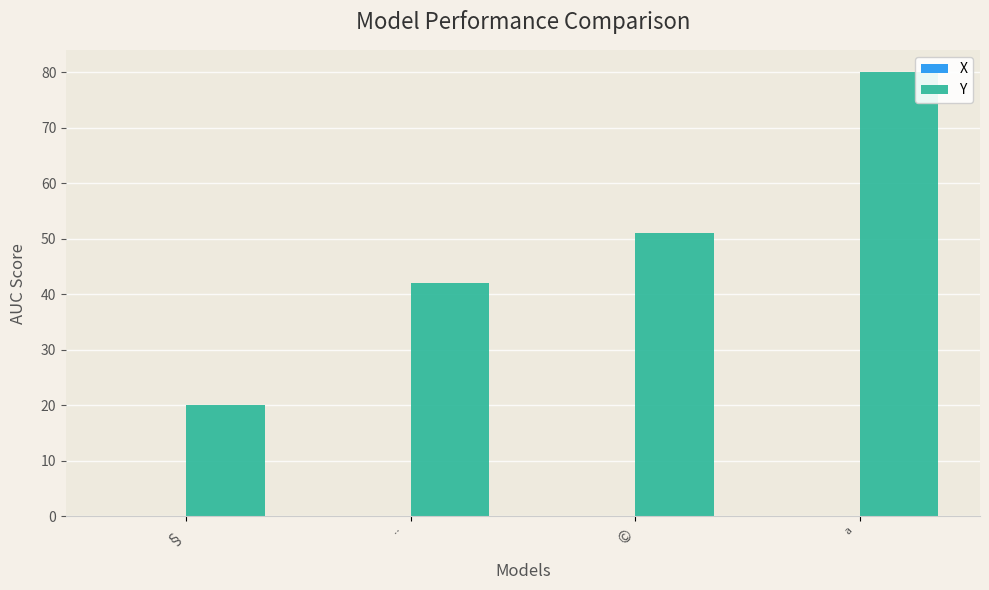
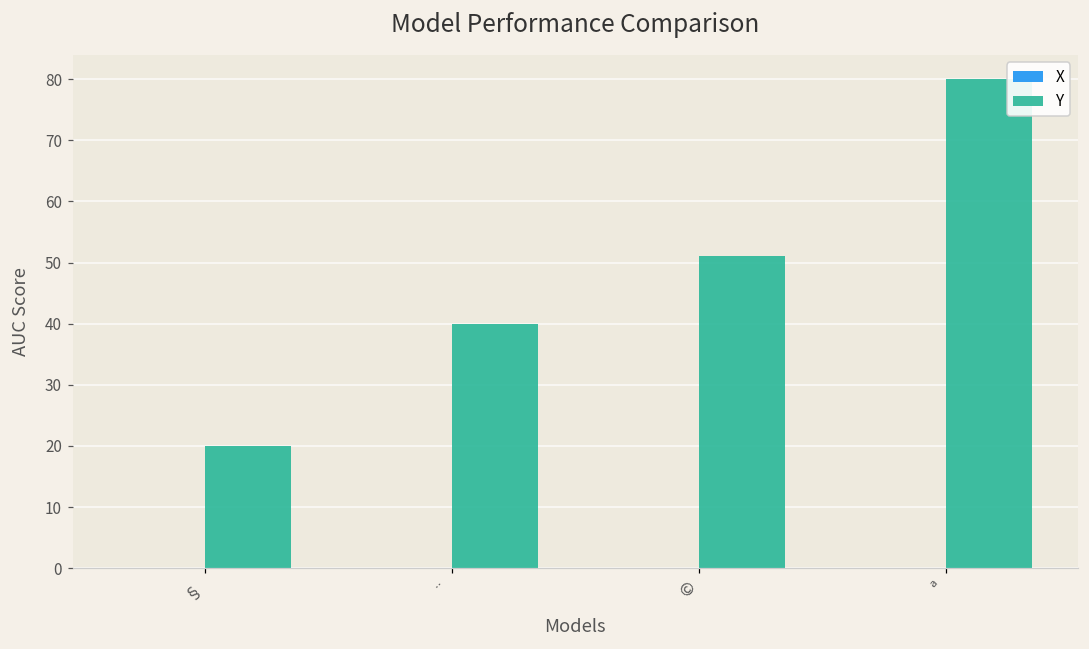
Y, ¨: 42 -> 40
